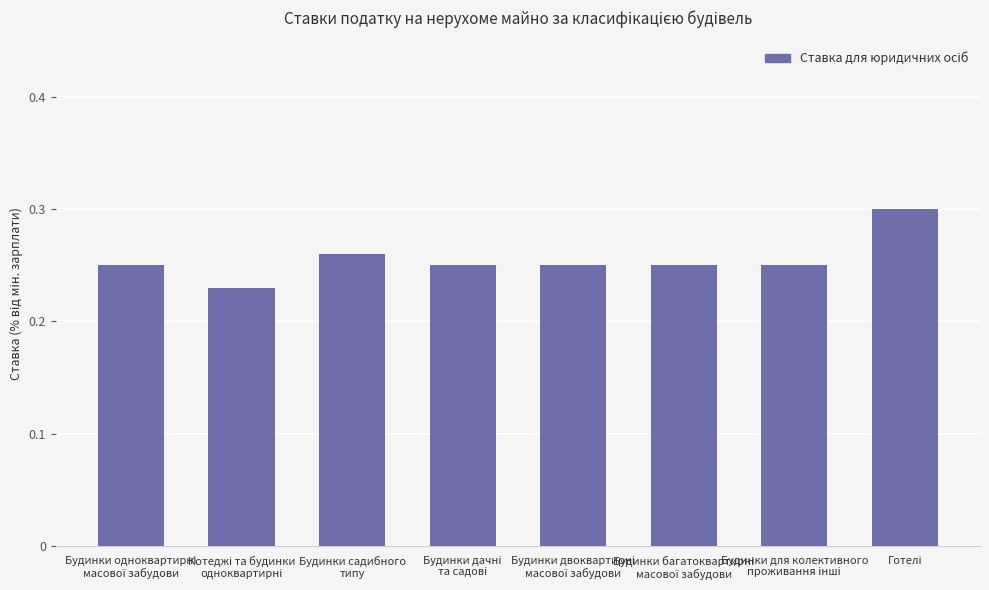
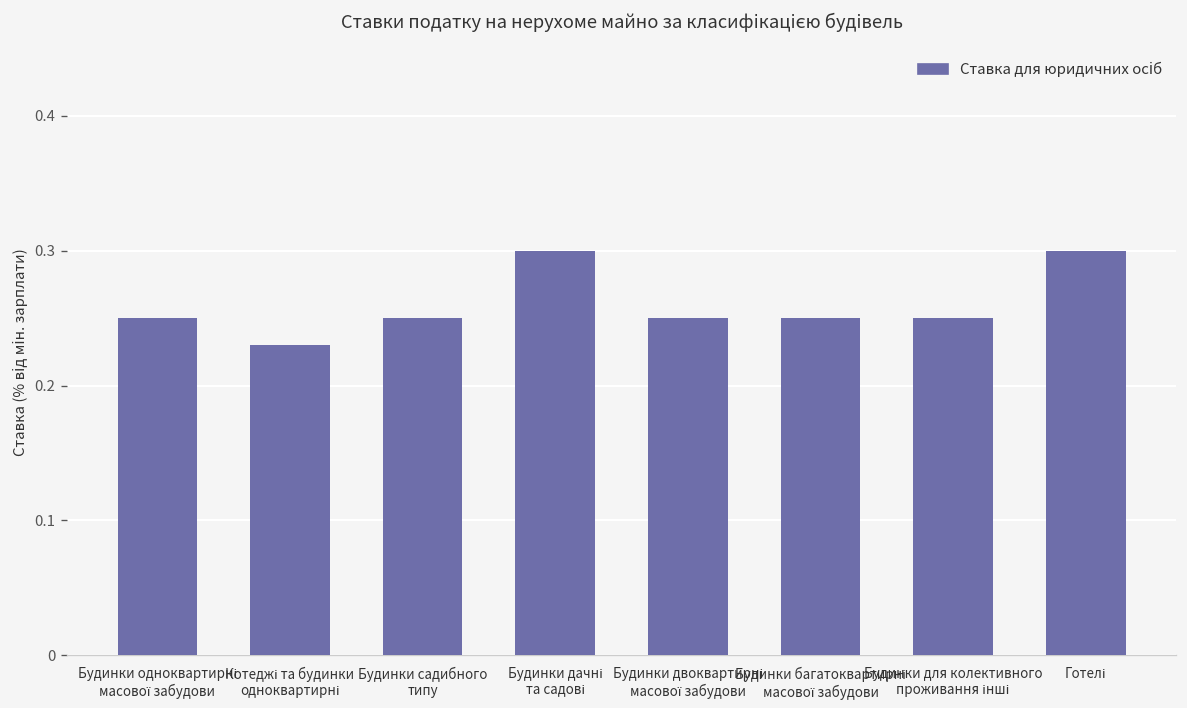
Будинки садибного типу: 0.26 -> 0.25
Будинки дачні та садові: 0.25 -> 0.30
